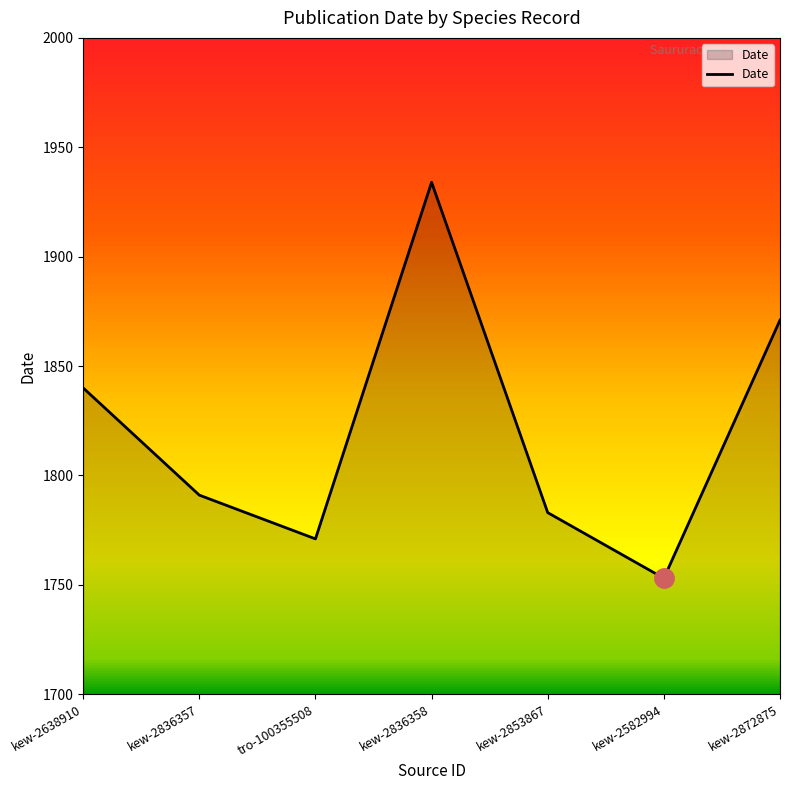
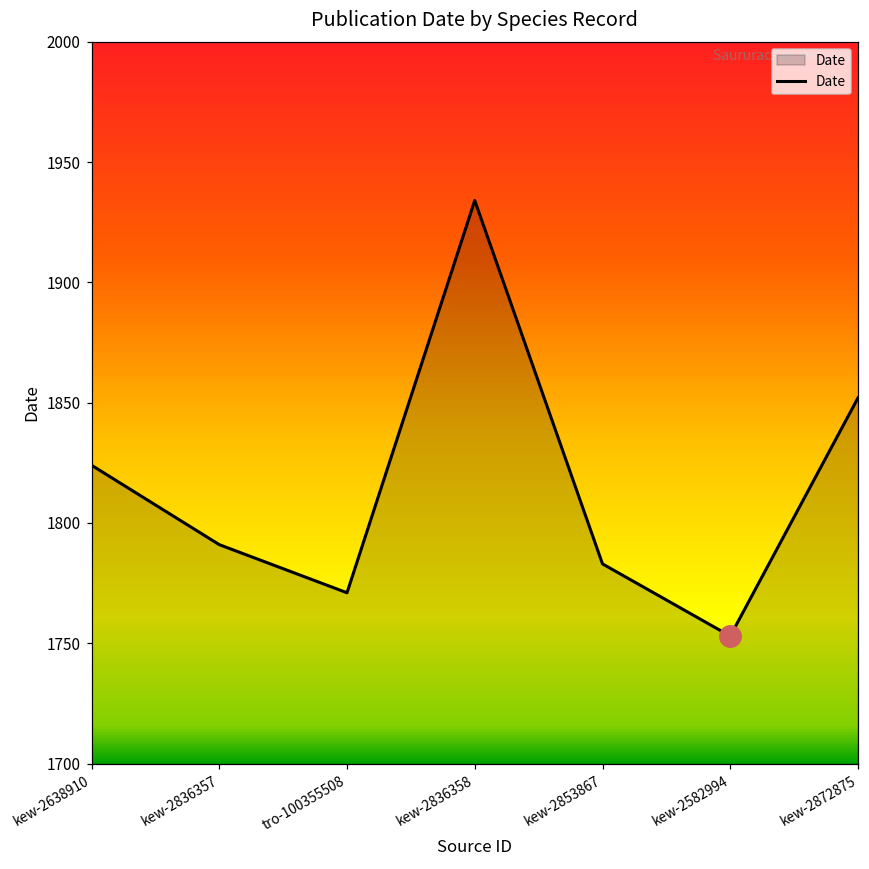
Date, kew-2638910: 1840 -> 1824
Date, kew-2872875: 1871 -> 1852
